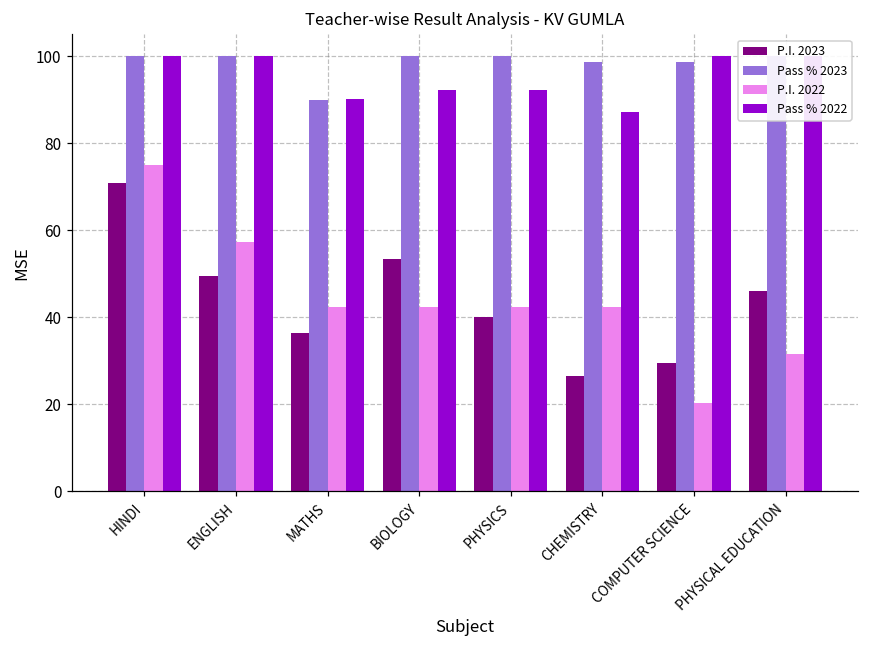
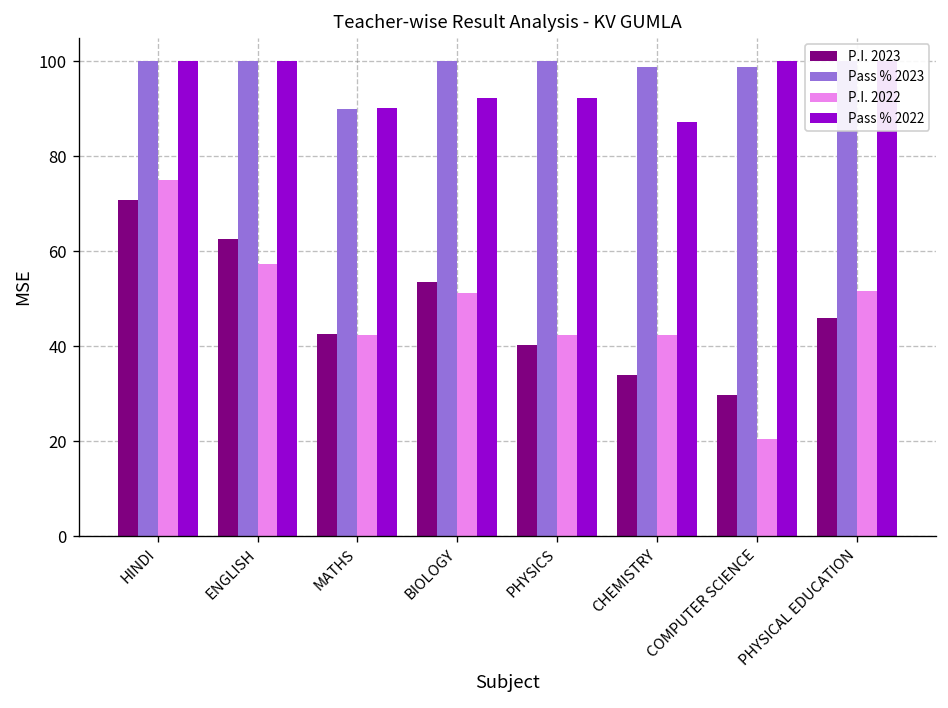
P.I. 2023, ENGLISH: 50 -> 63
P.I. 2023, MATHS: 37 -> 43
P.I. 2022, BIOLOGY: 42 -> 51
P.I. 2023, CHEMISTRY: 27 -> 34
P.I. 2022, PHYSICAL EDUCATION: 32 -> 52
